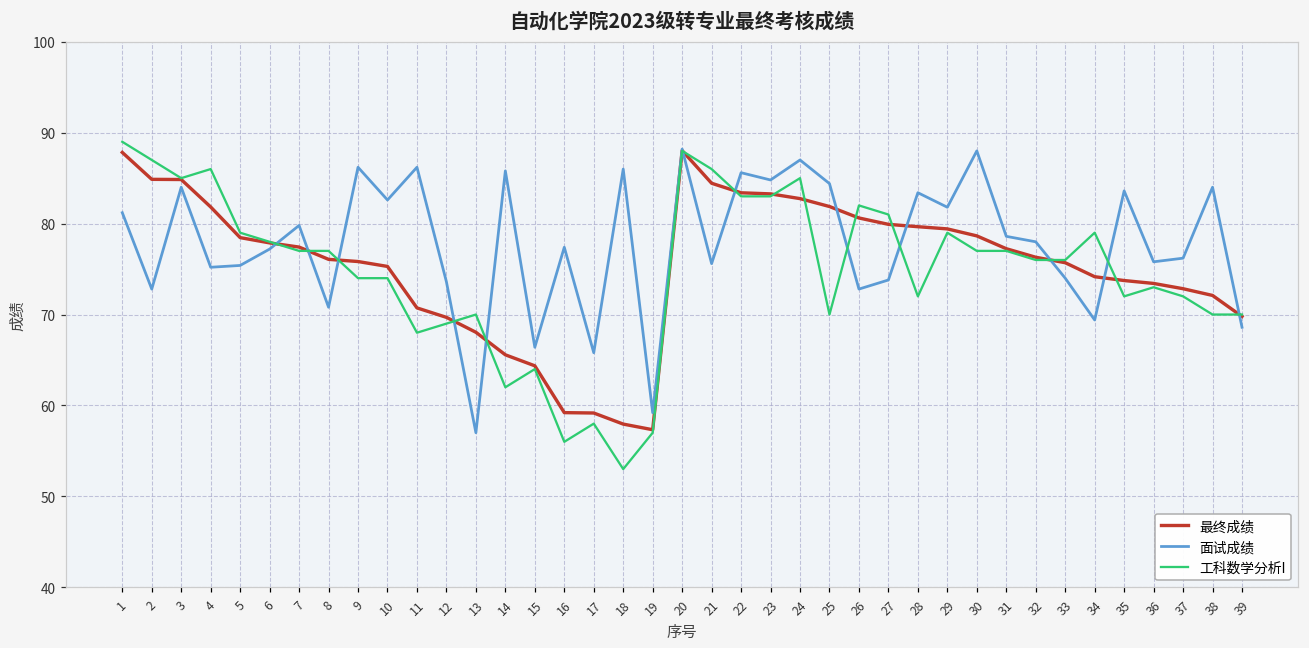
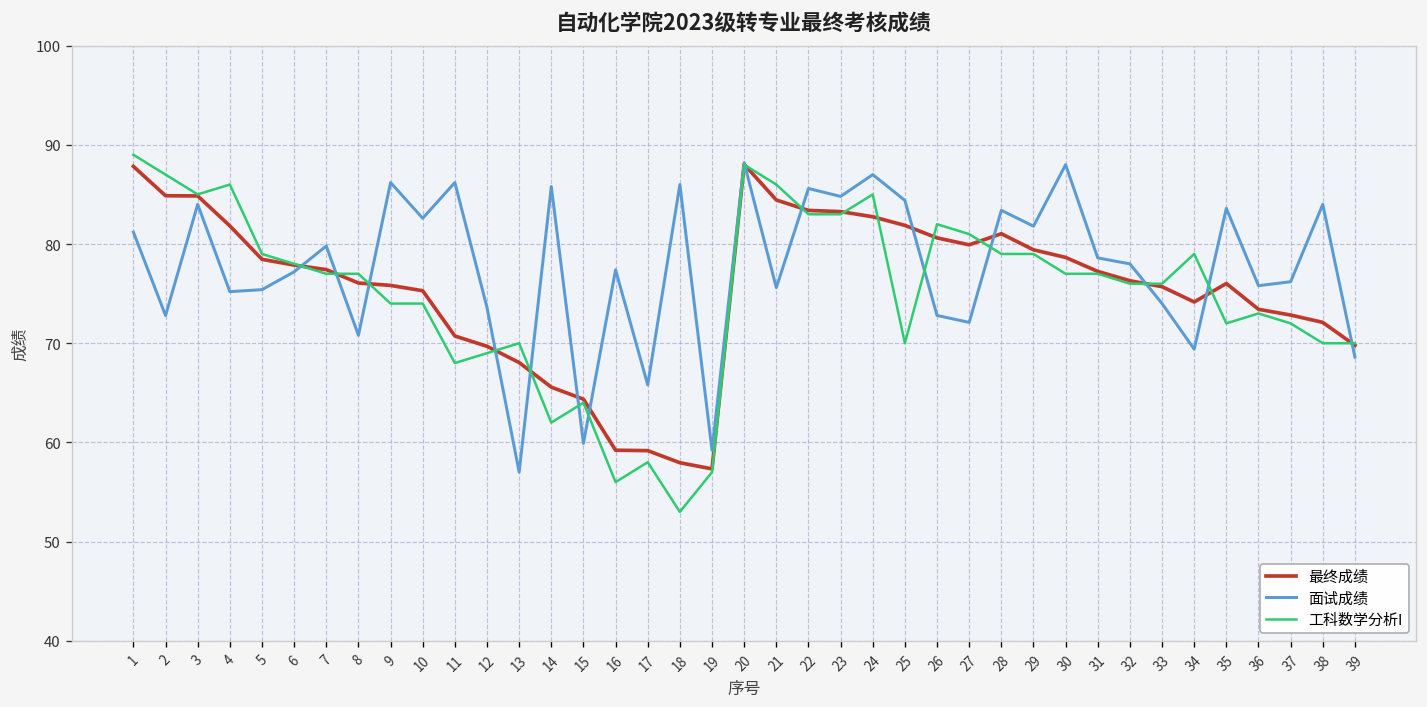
面试成绩, 15: 66 -> 60
面试成绩, 27: 74 -> 72
最终成绩, 28: 80 -> 81
工科数学分析I, 28: 72 -> 79
最终成绩, 35: 74 -> 76
